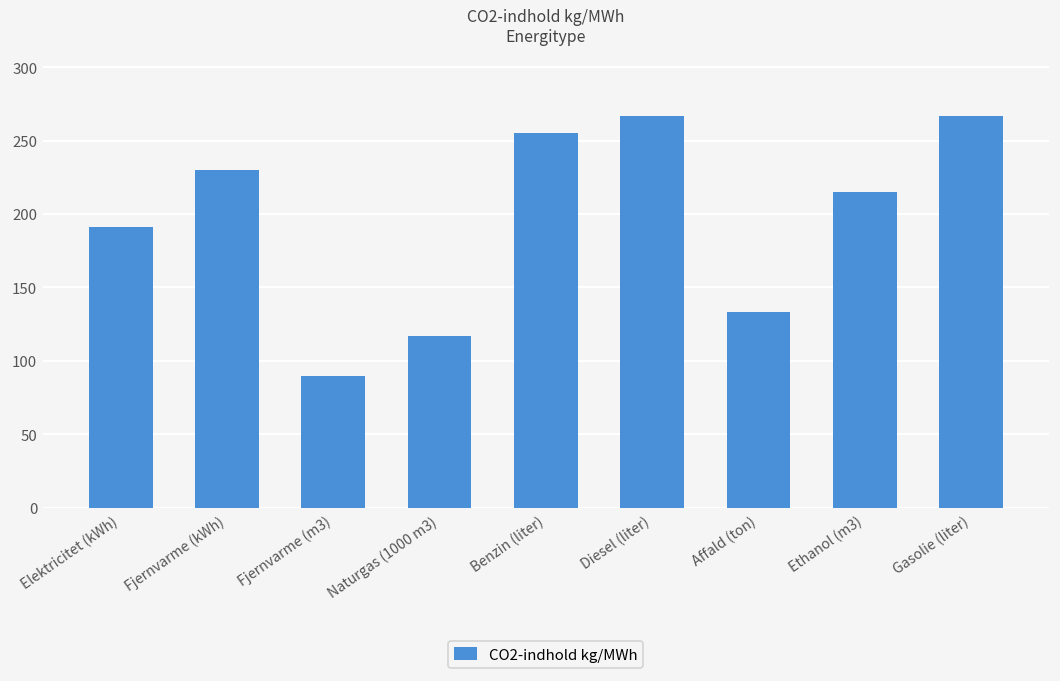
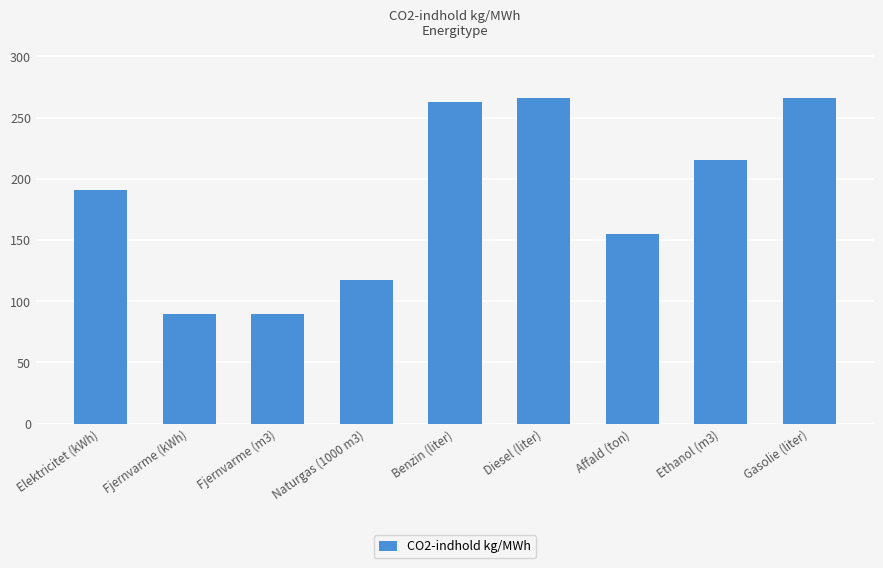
Fjernvarme (kWh): 230 -> 90
Benzin (liter): 255 -> 263
Affald (ton): 133 -> 155
